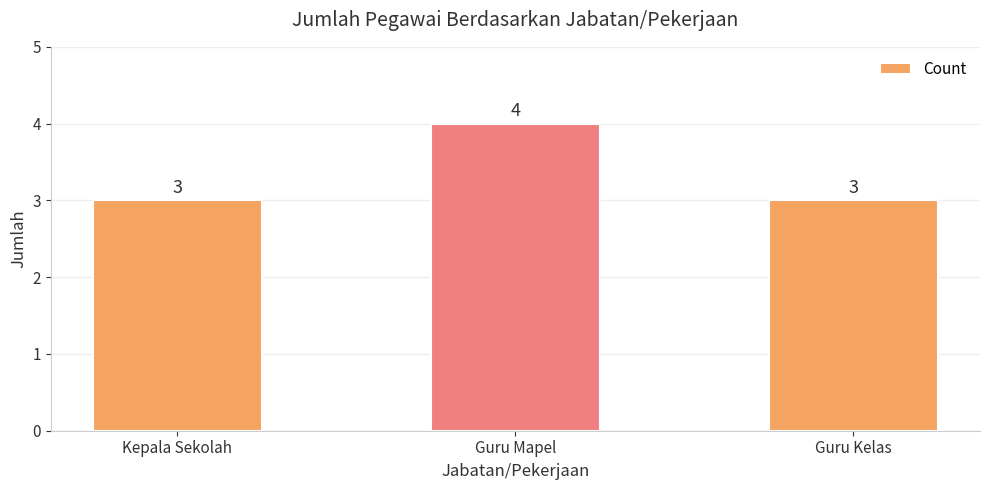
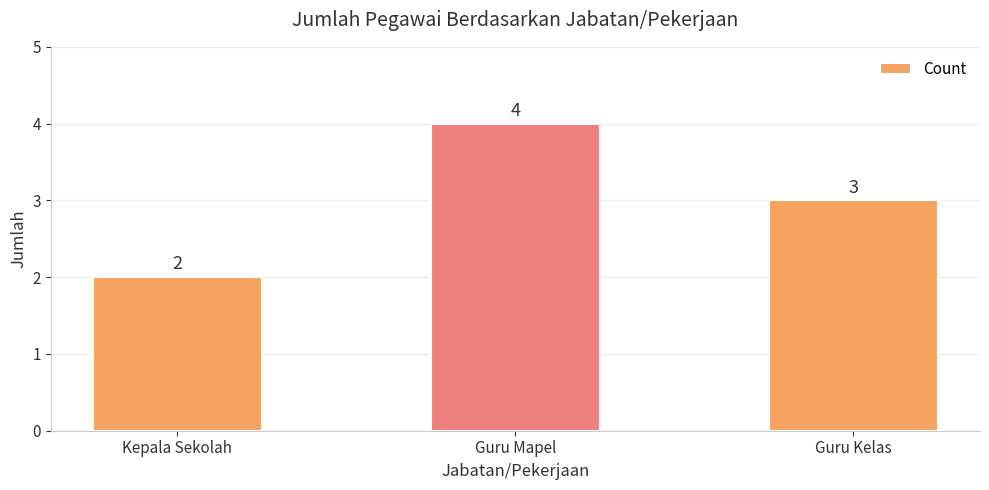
Kepala Sekolah: 3 -> 2
